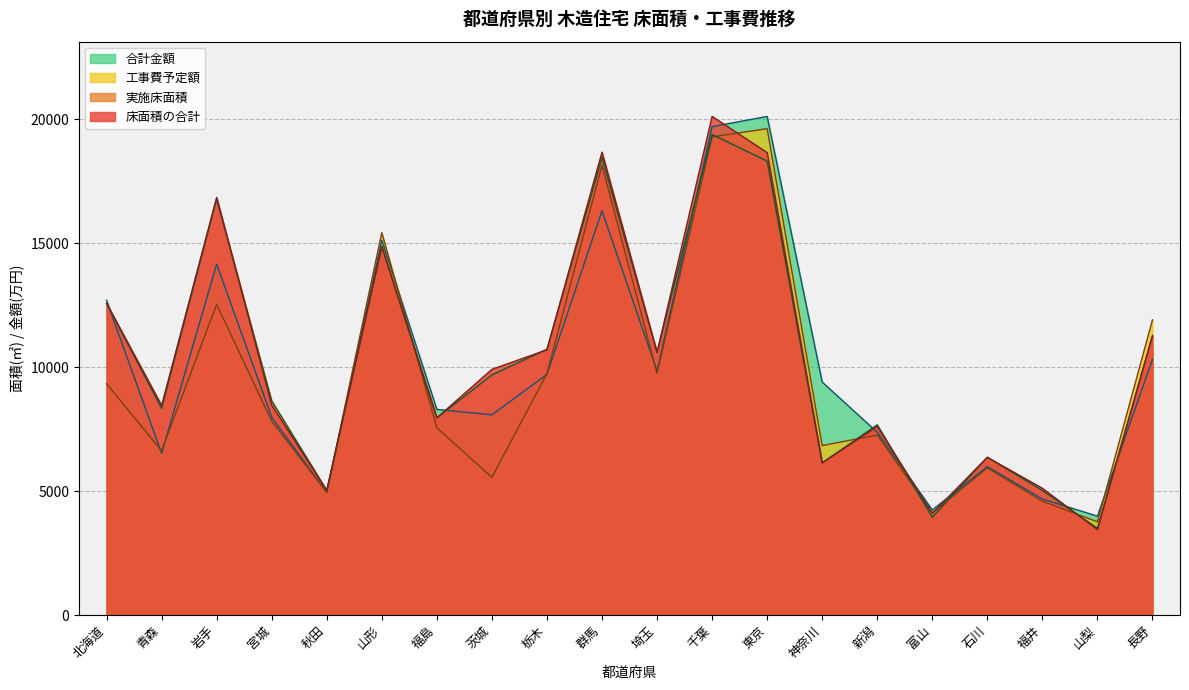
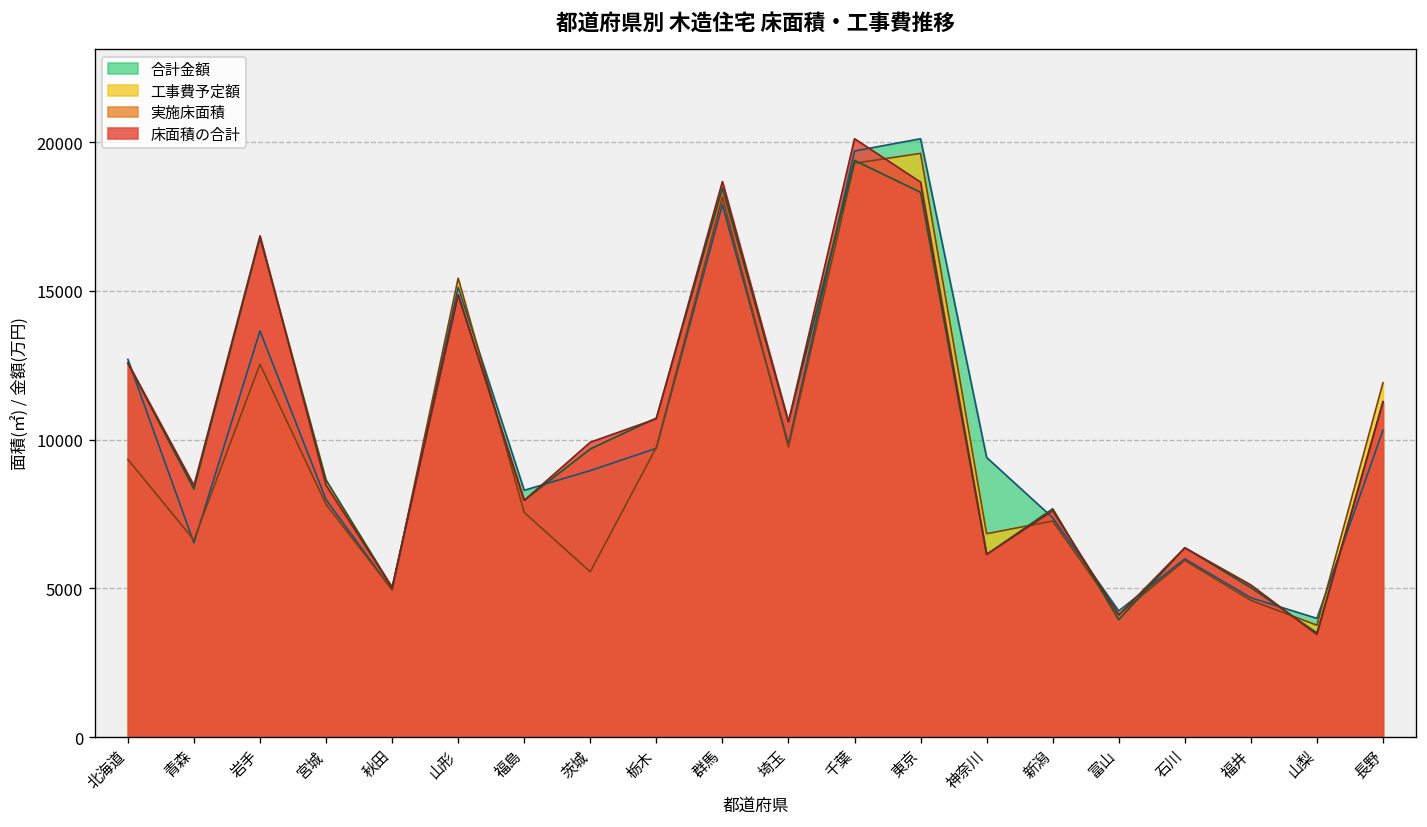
合計金額, 岩手: 14200 -> 13700
合計金額, 茨城: 8100 -> 9000
合計金額, 群馬: 16300 -> 17900
